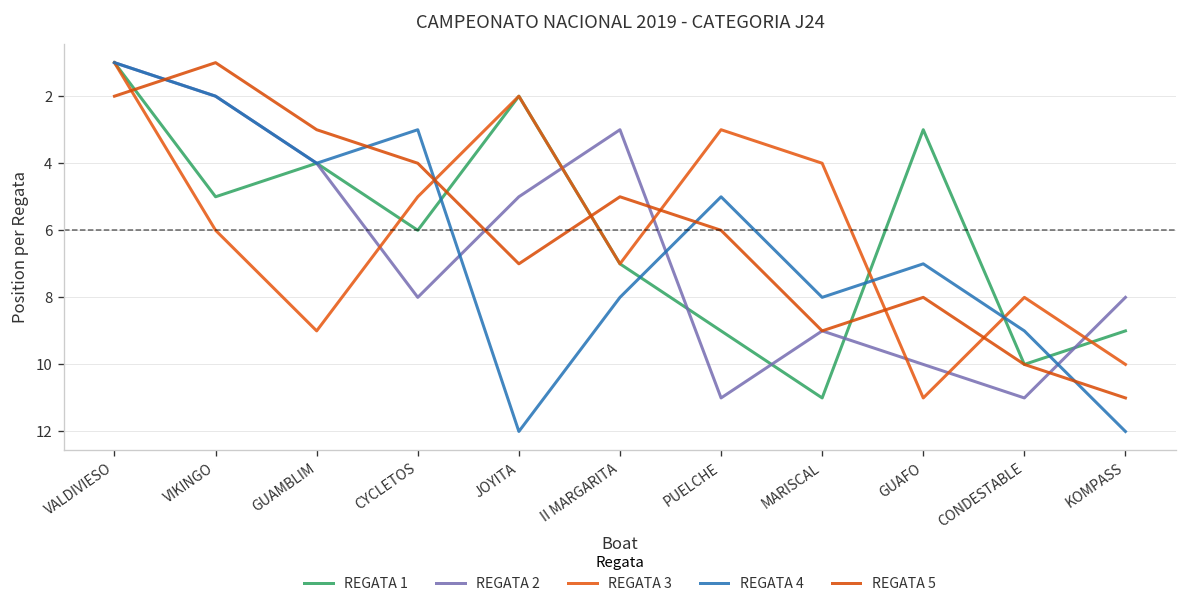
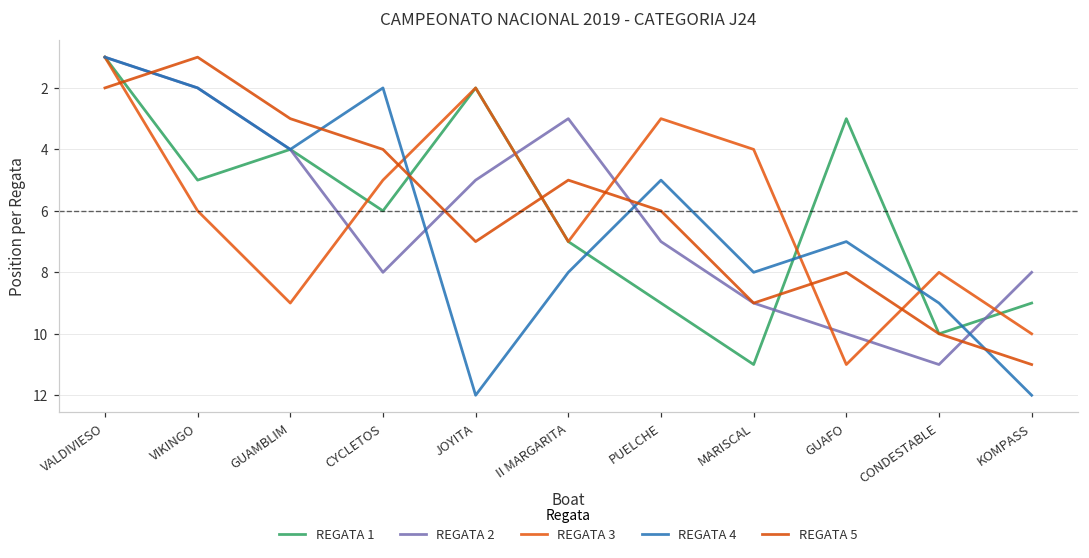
REGATA 4, CYCLETOS: 3 -> 2
REGATA 2, PUELCHE: 11 -> 7
